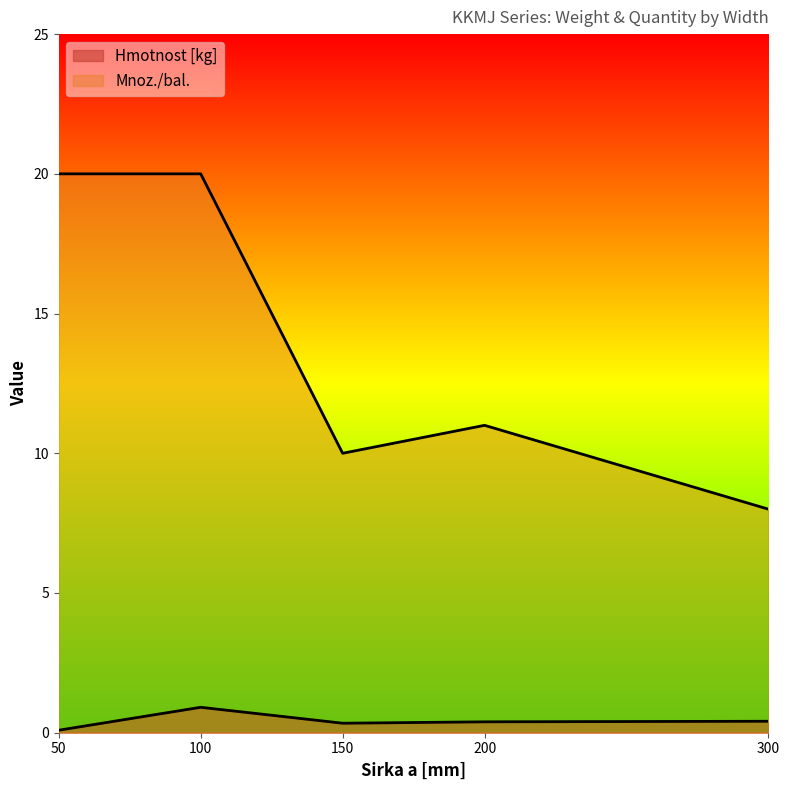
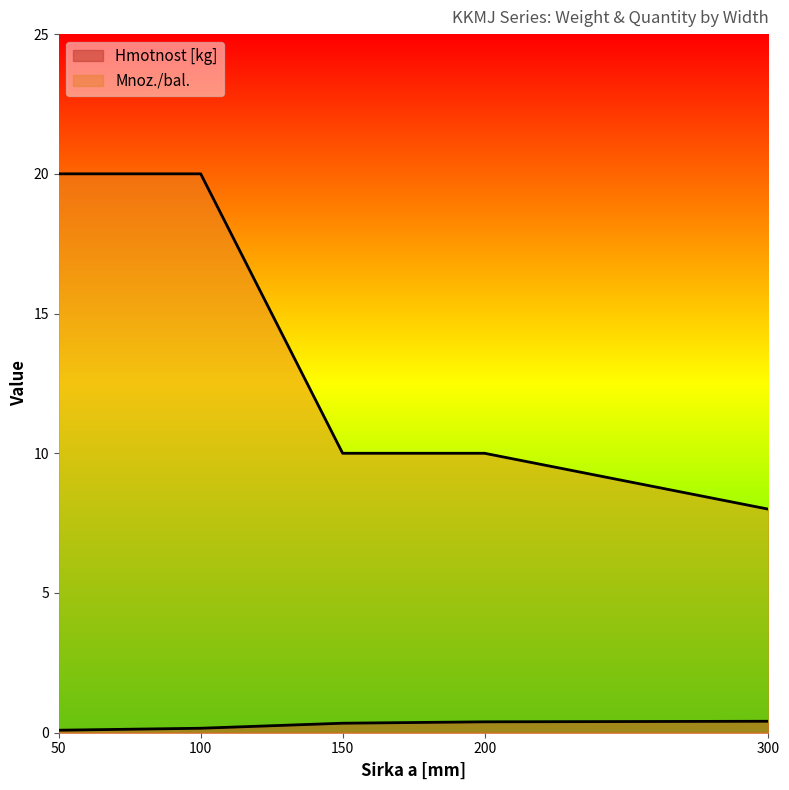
Hmotnost [kg], 100: 0.9 -> 0.2
Mnoz./bal., 200: 11 -> 10
